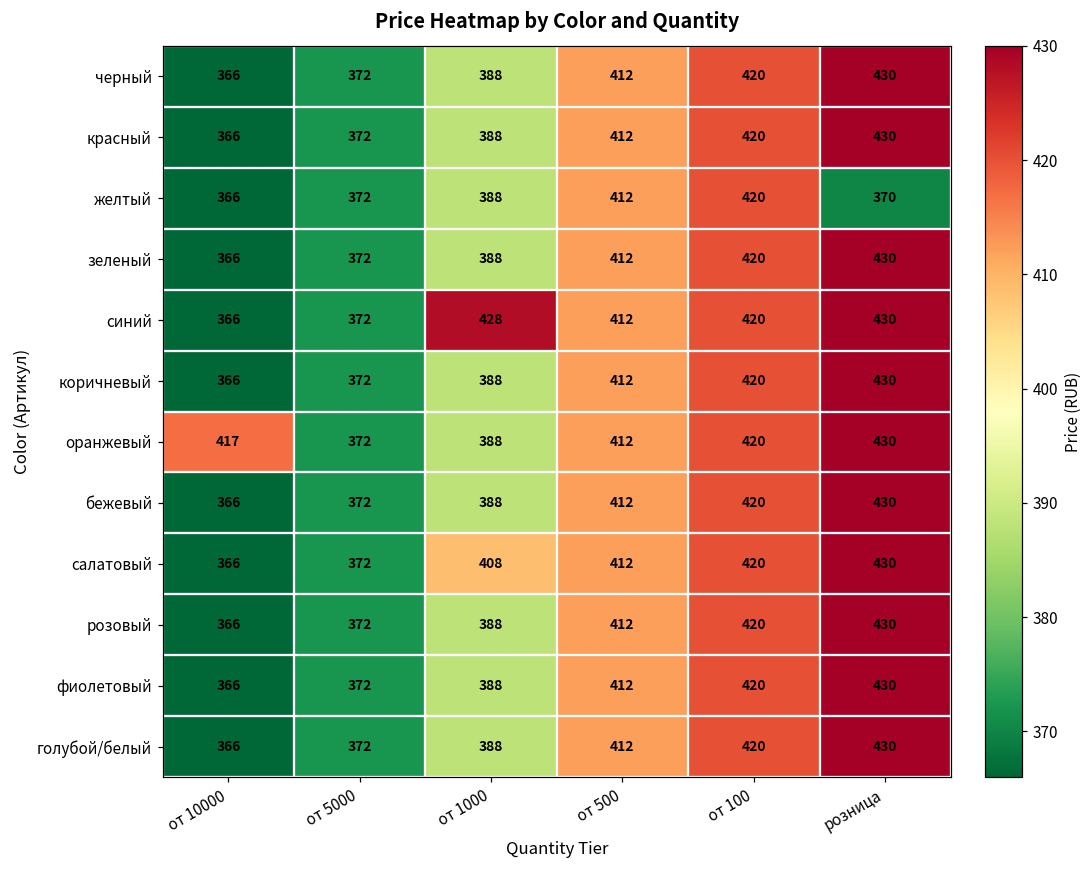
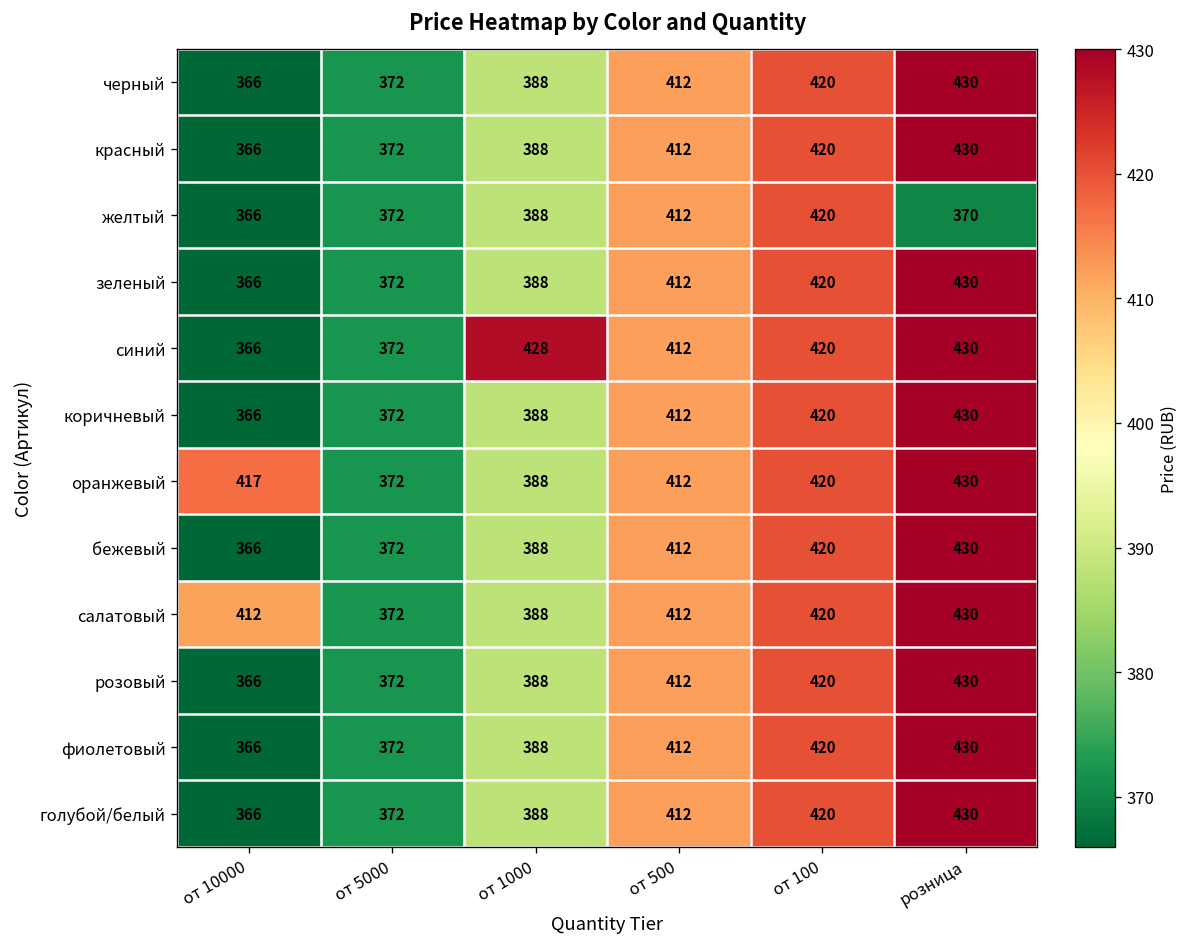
салатовый, от 10000: 366 -> 412
салатовый, от 1000: 408 -> 388
